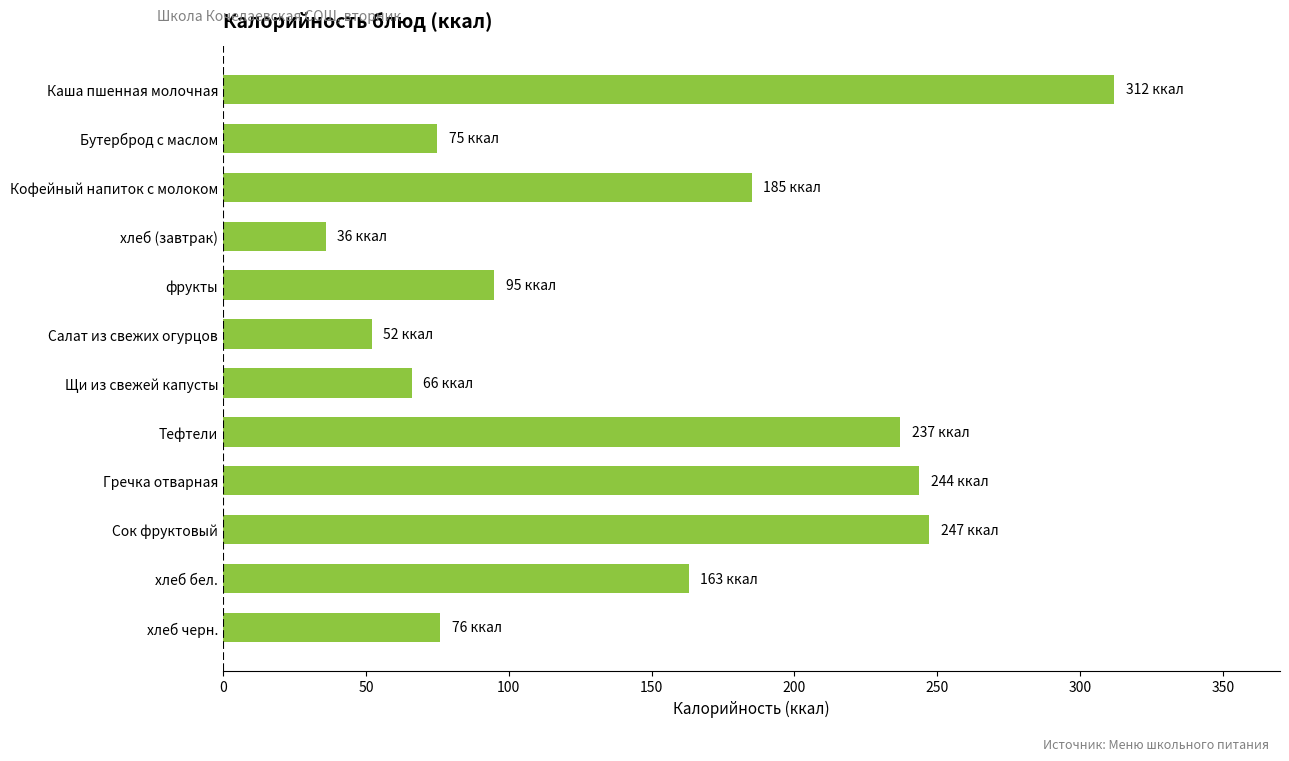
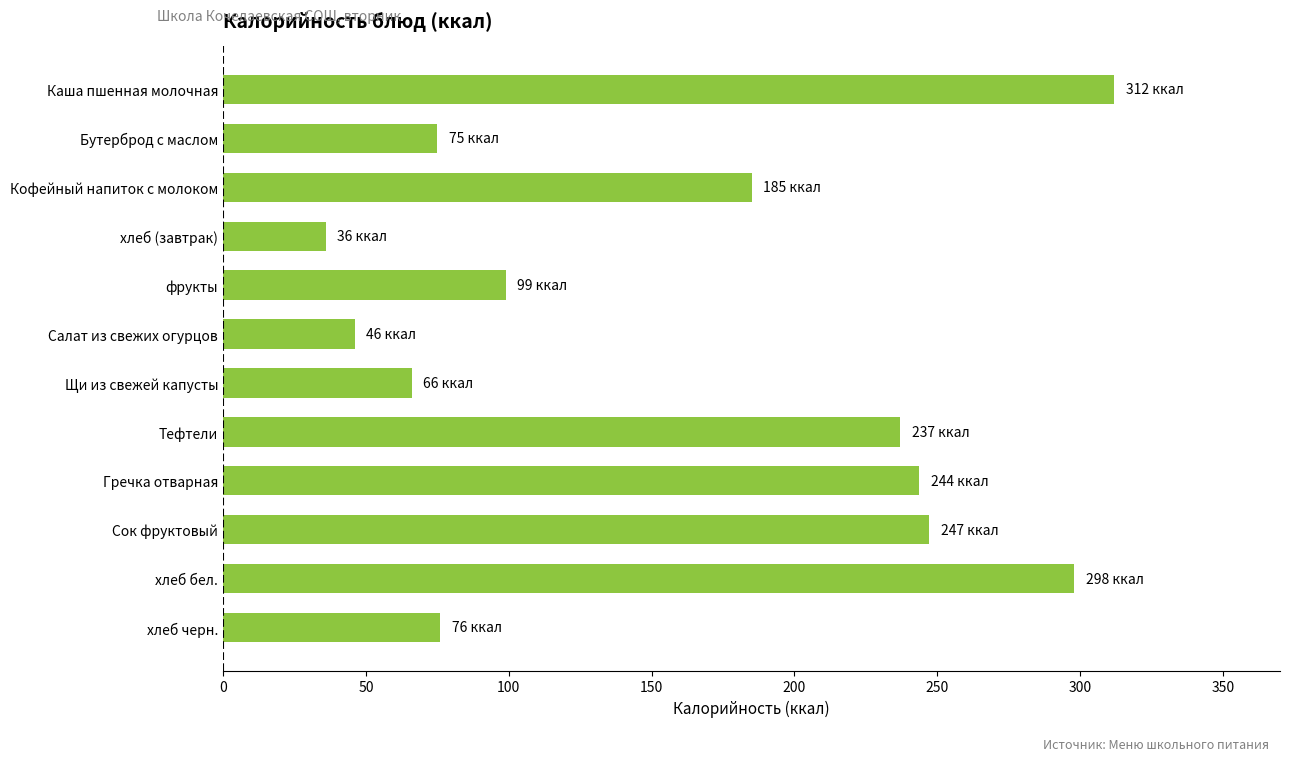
фрукты: 95 -> 99
Салат из свежих огурцов: 52 -> 46
хлеб бел.: 163 -> 298
